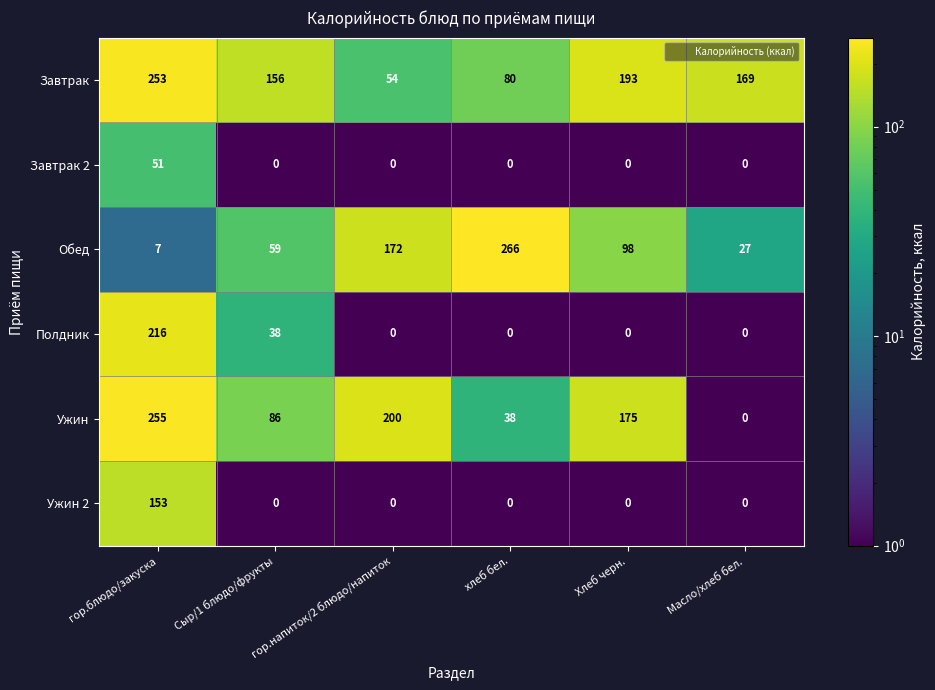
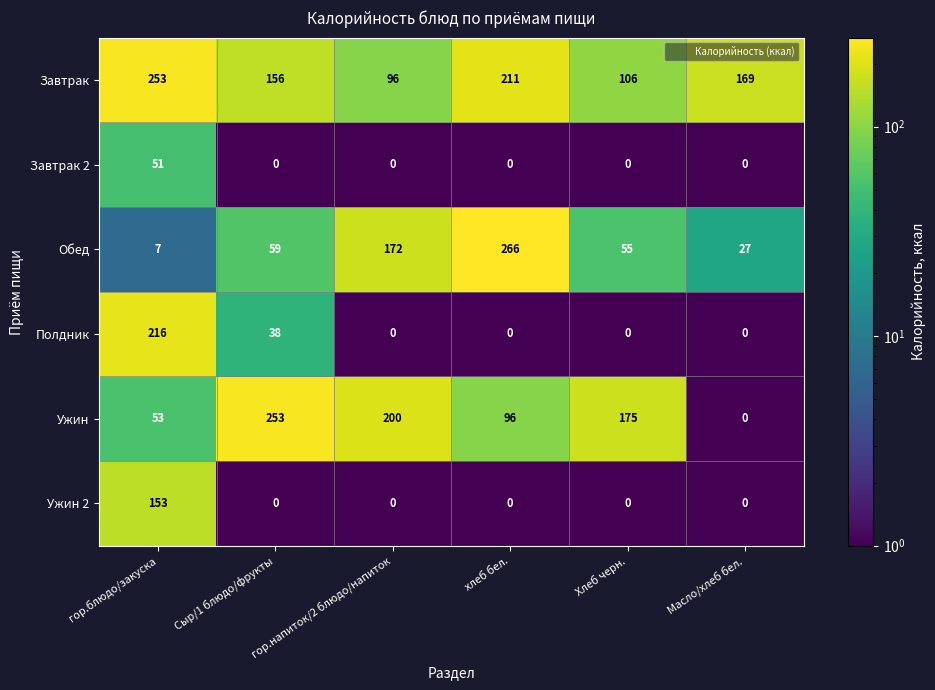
Завтрак, гор.напиток/2 блюдо/напиток: 54 -> 96
Завтрак, хлеб бел.: 80 -> 211
Завтрак, Хлеб черн.: 193 -> 106
Обед, Хлеб черн.: 98 -> 55
Ужин, гор.блюдо/закуска: 255 -> 53
Ужин, Сыр/1 блюдо/фрукты: 86 -> 253
Ужин, хлеб бел.: 38 -> 96
